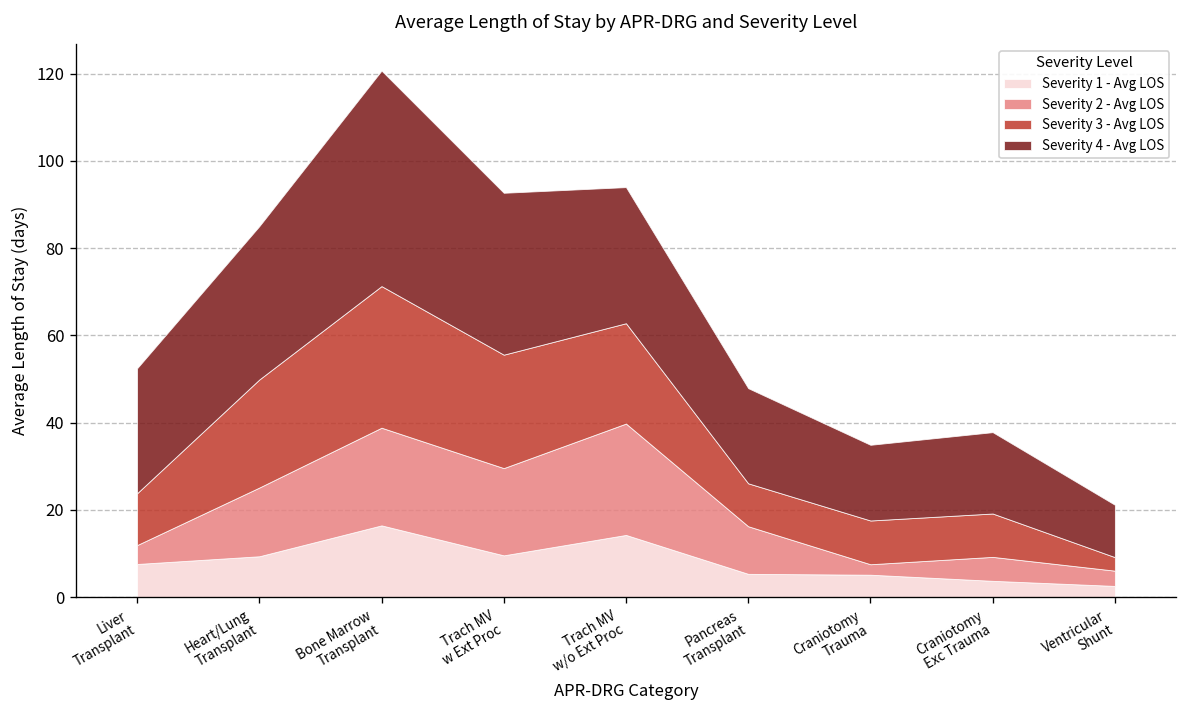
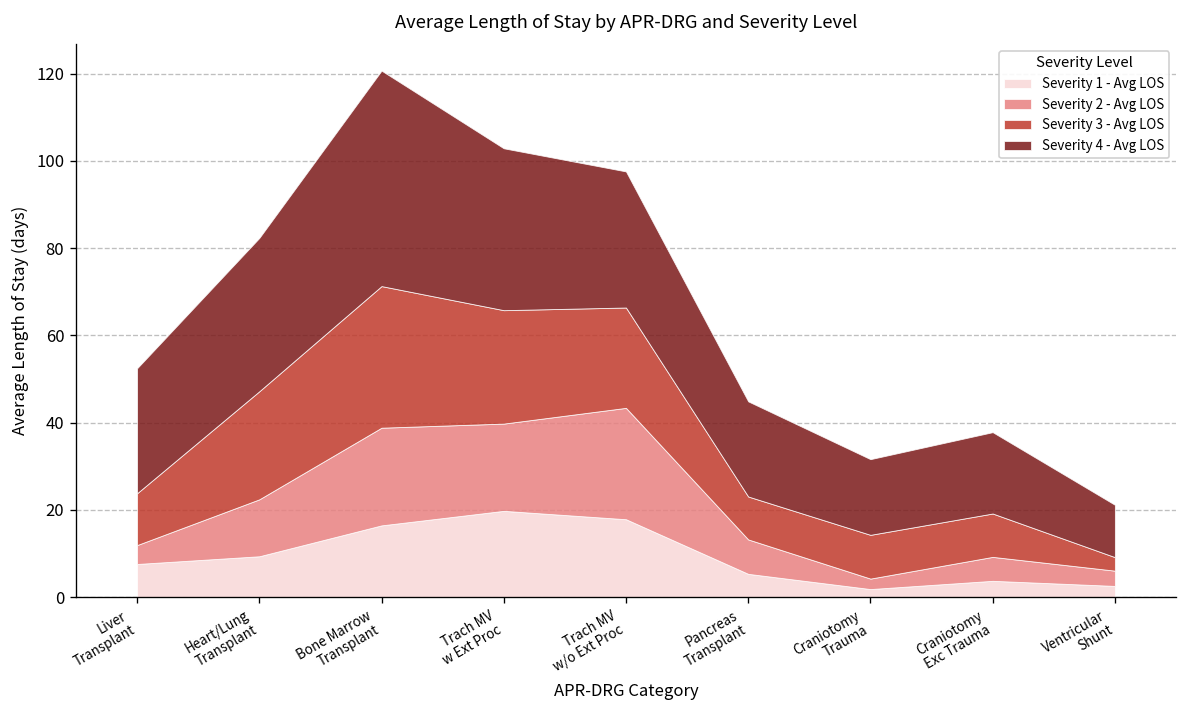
Severity 2 - Avg LOS, Heart/Lung Transplant: 16 -> 13
Severity 1 - Avg LOS, Trach MV w Ext Proc: 10 -> 20
Severity 1 - Avg LOS, Trach MV w/o Ext Proc: 14 -> 18
Severity 2 - Avg LOS, Pancreas Transplant: 11 -> 8
Severity 1 - Avg LOS, Craniotomy Trauma: 5 -> 2
